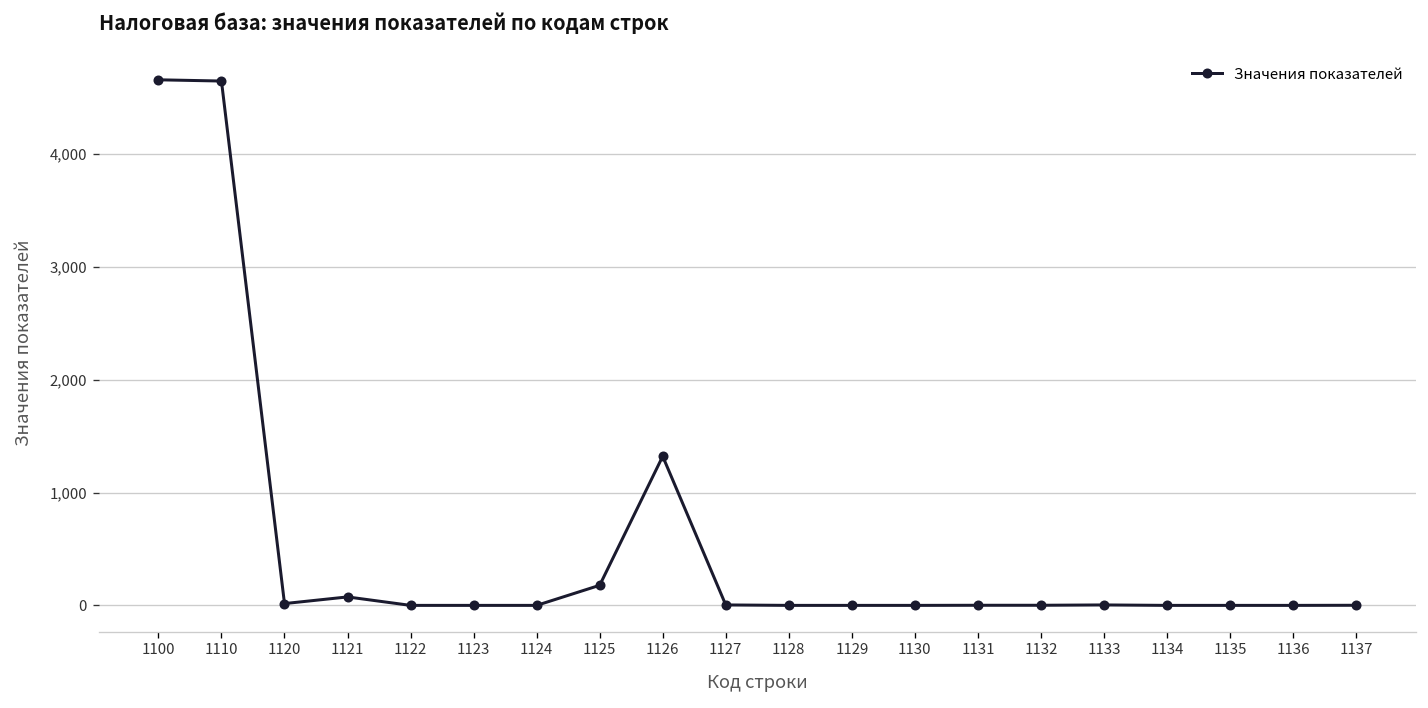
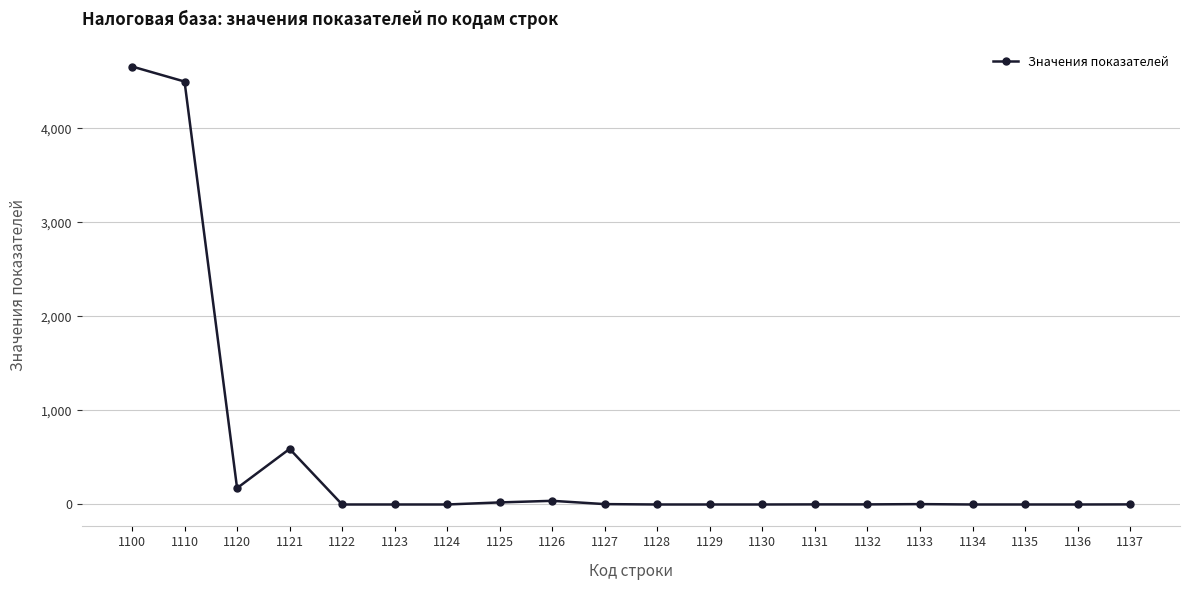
1110: 4,600 -> 4,500
1120: 0 -> 200
1121: 100 -> 600
1125: 200 -> 0
1126: 1,300 -> 0
